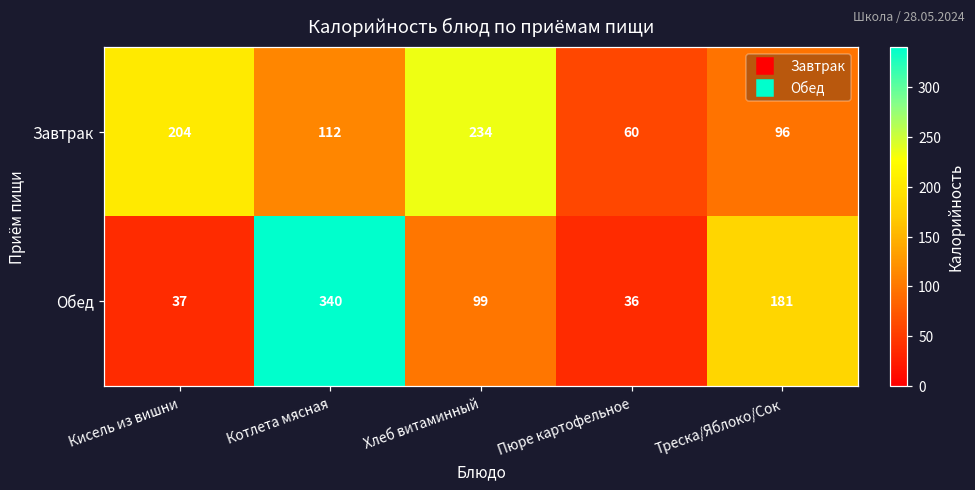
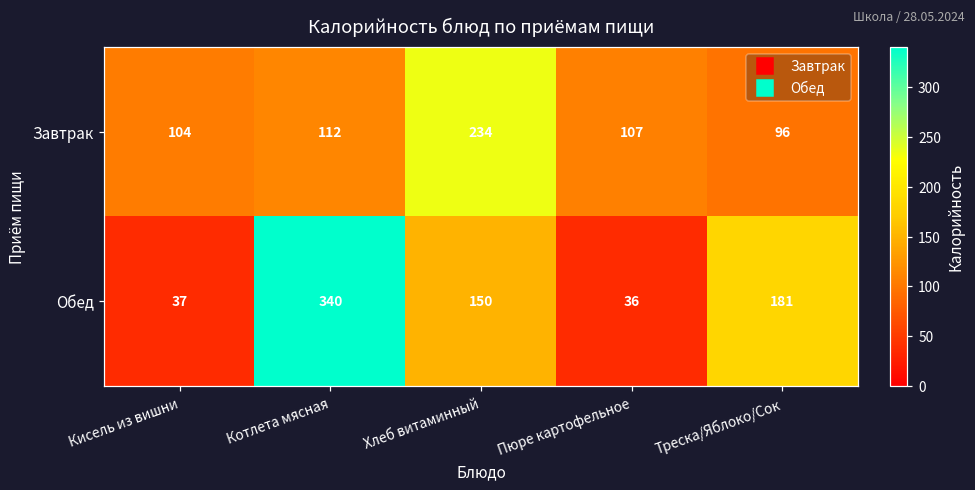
Завтрак, Кисель из вишни: 204 -> 104
Завтрак, Пюре картофельное: 60 -> 107
Обед, Хлеб витаминный: 99 -> 150
